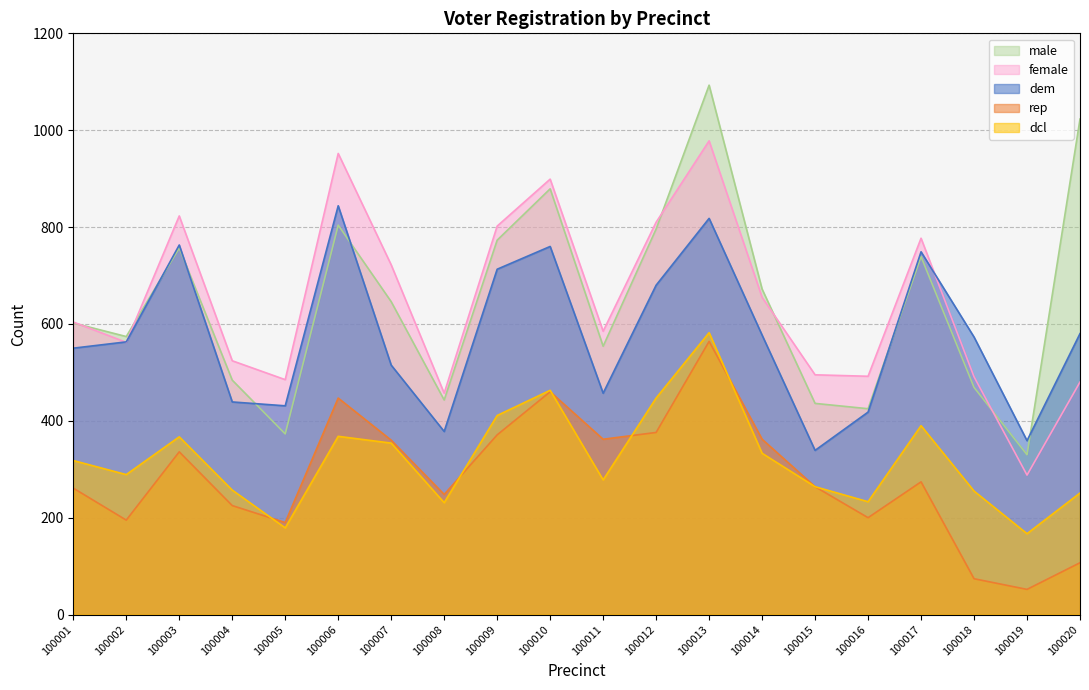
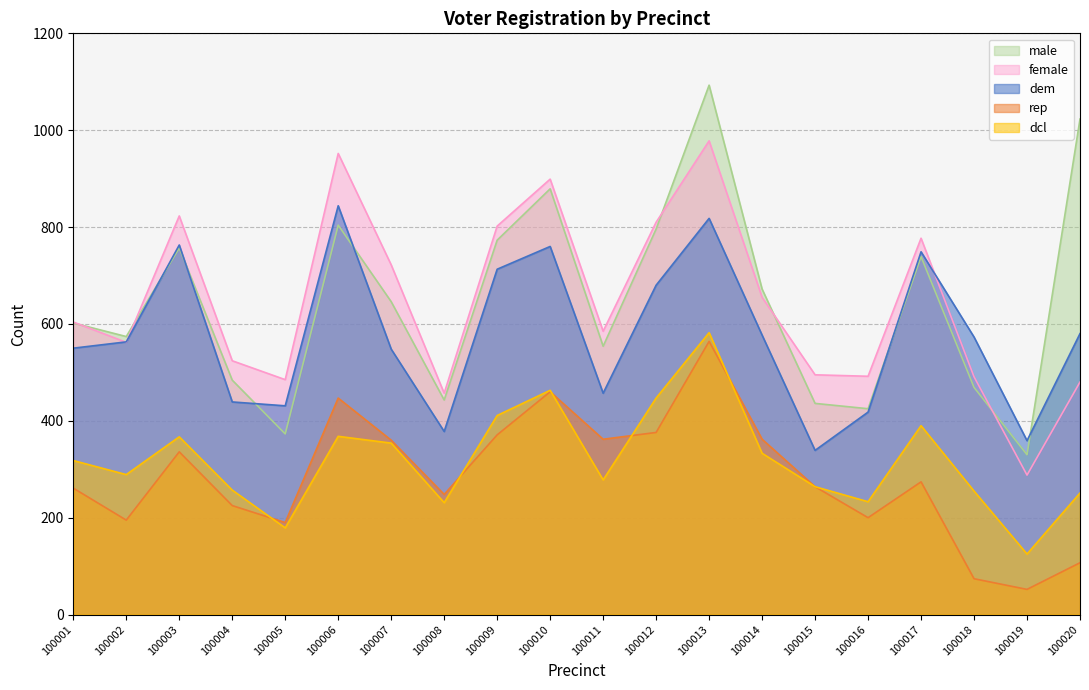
dem, 100007: 520 -> 550
dcl, 100019: 170 -> 130
